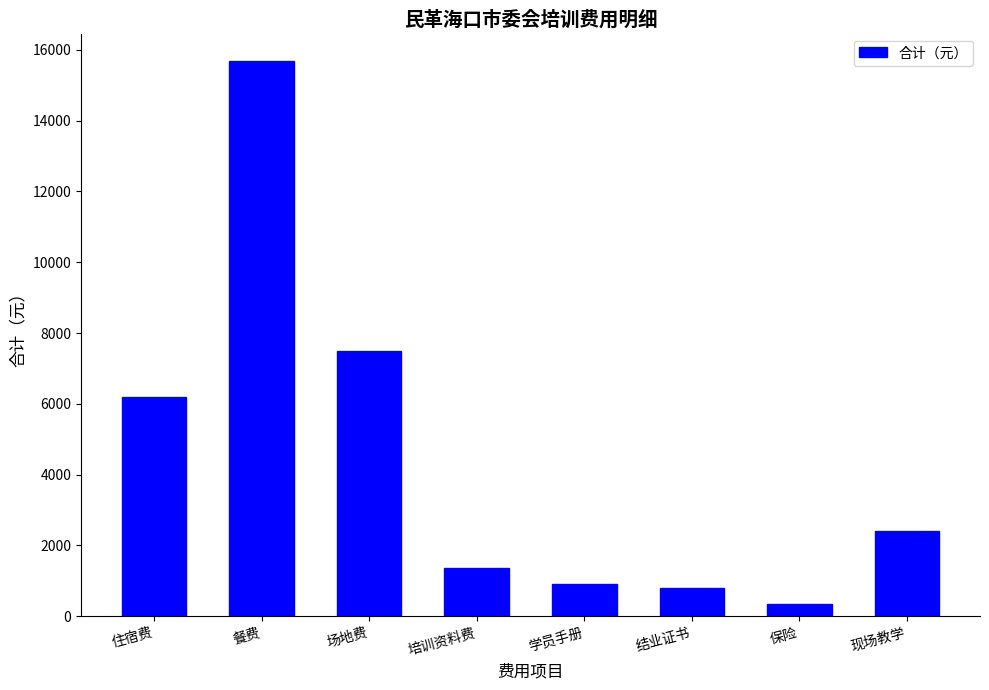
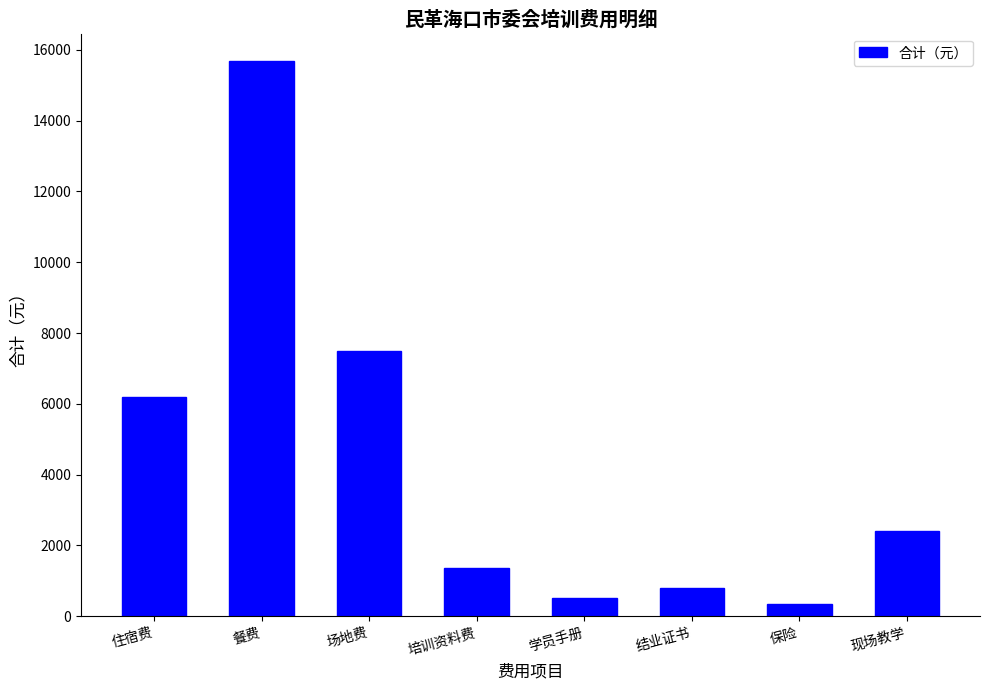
学员手册: 900 -> 500
